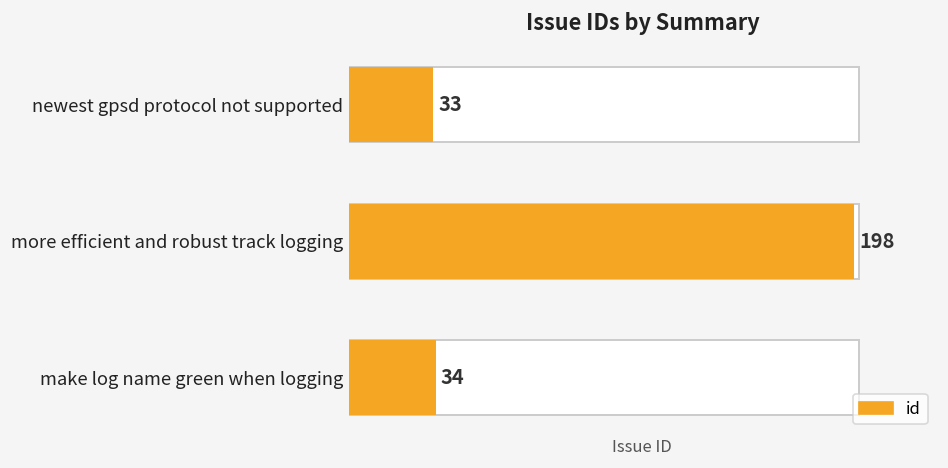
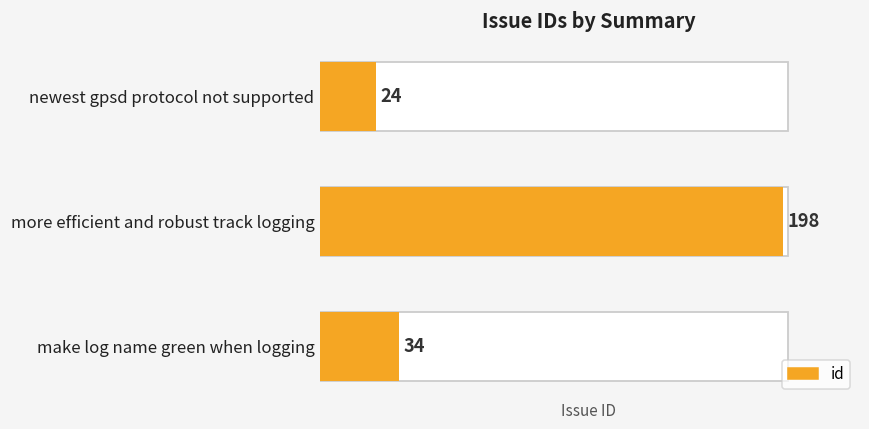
id, newest gpsd protocol not supported: 33 -> 24
